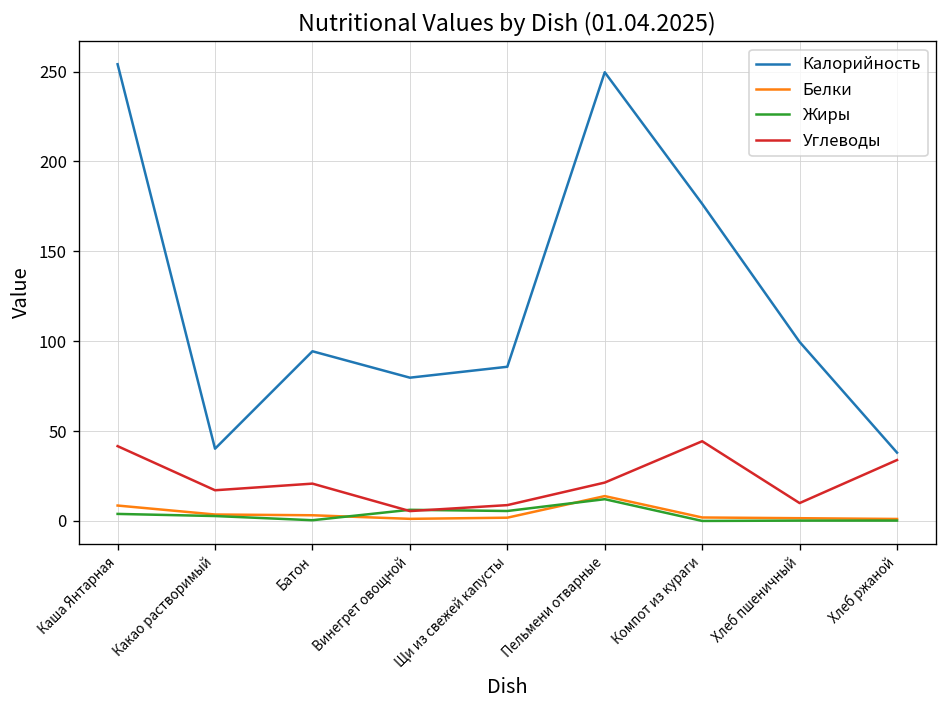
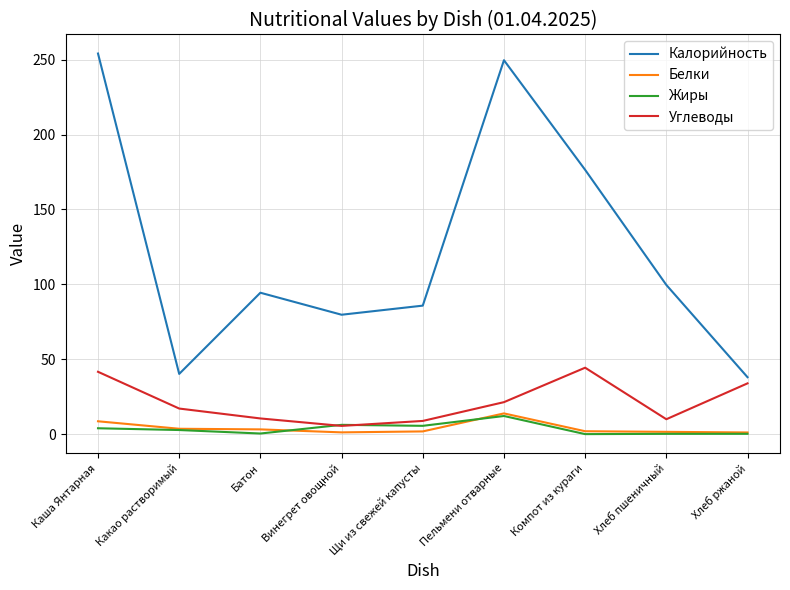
Углеводы, Батон: 21 -> 10
